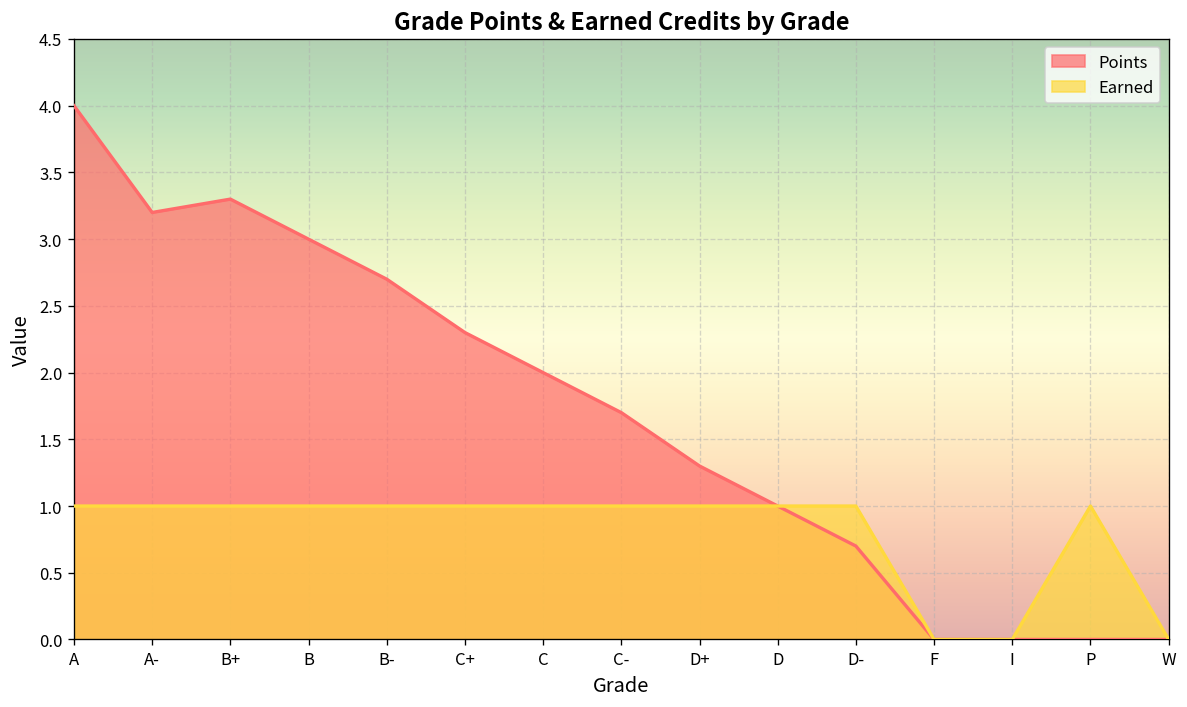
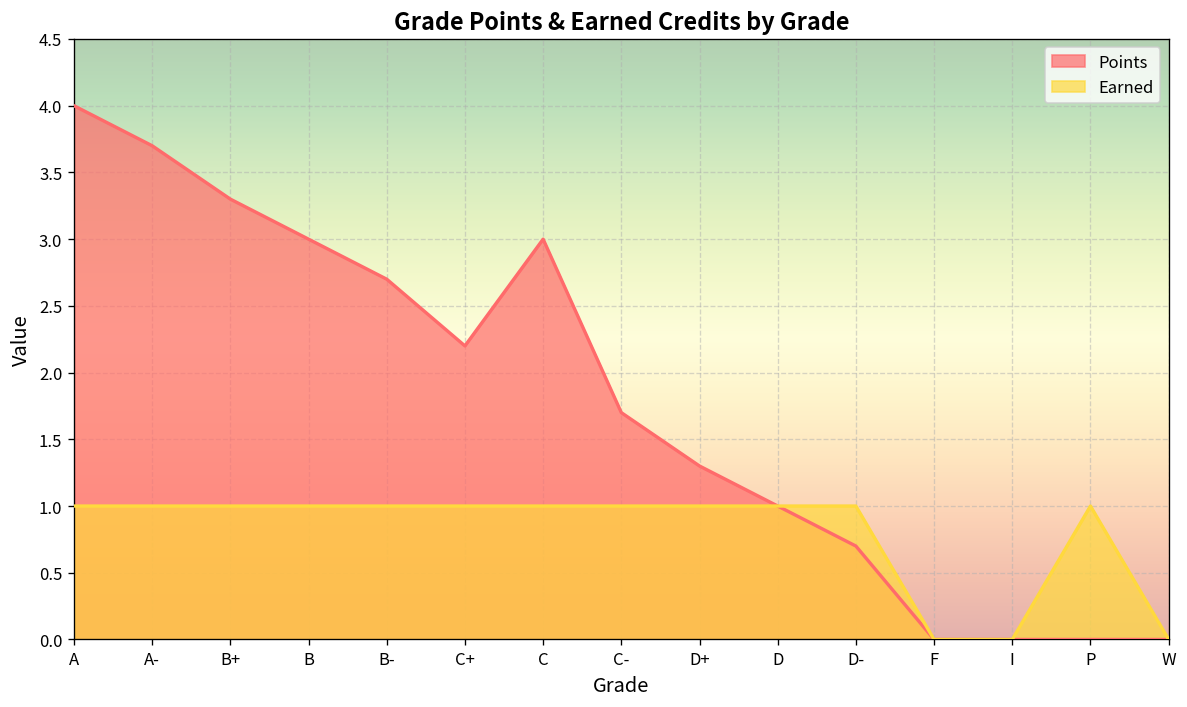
Points, A-: 3.2 -> 3.7
Points, C+: 2.3 -> 2.2
Points, C: 2 -> 3
